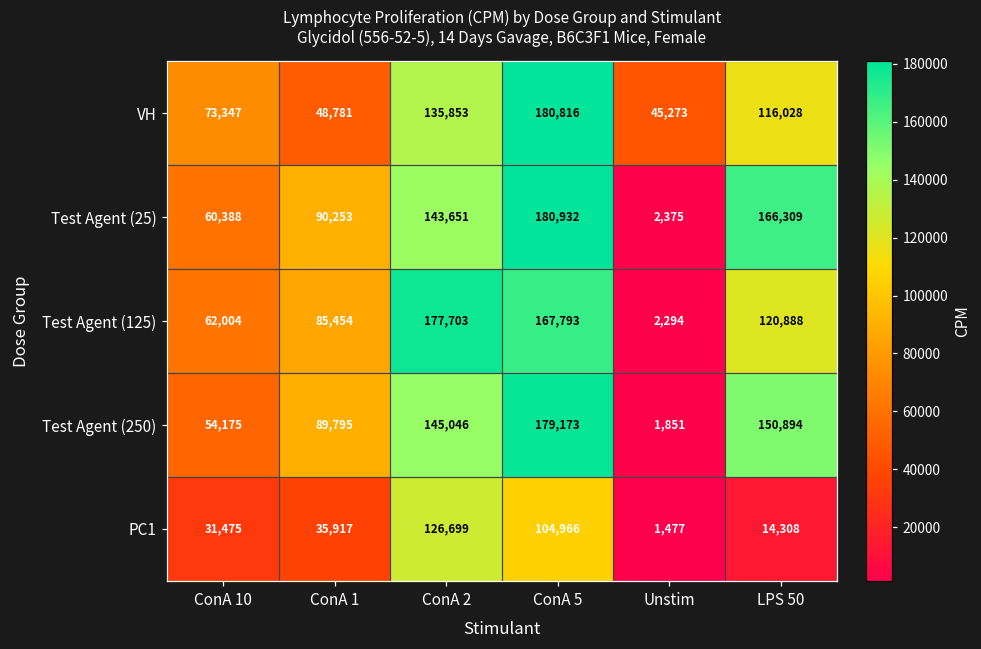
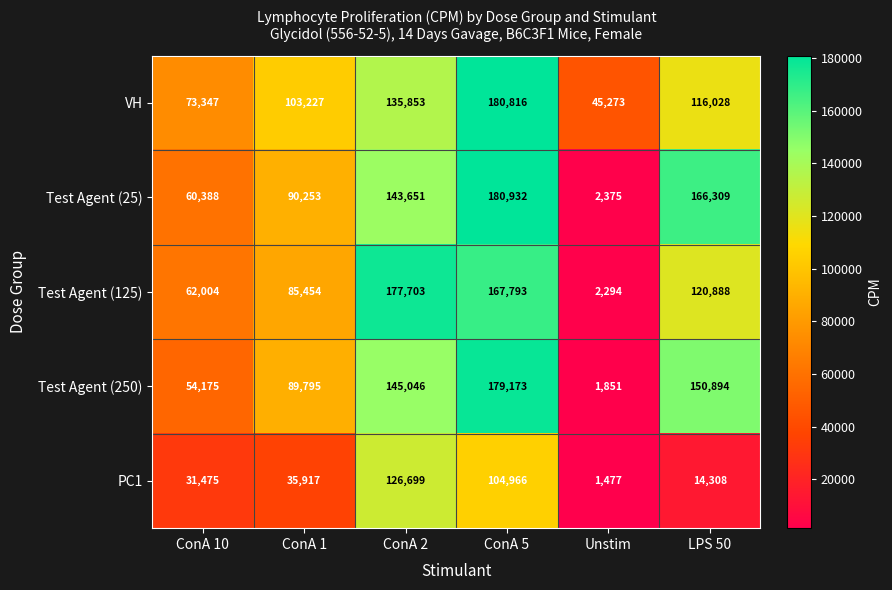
VH, ConA 1: 48,781 -> 103,227
